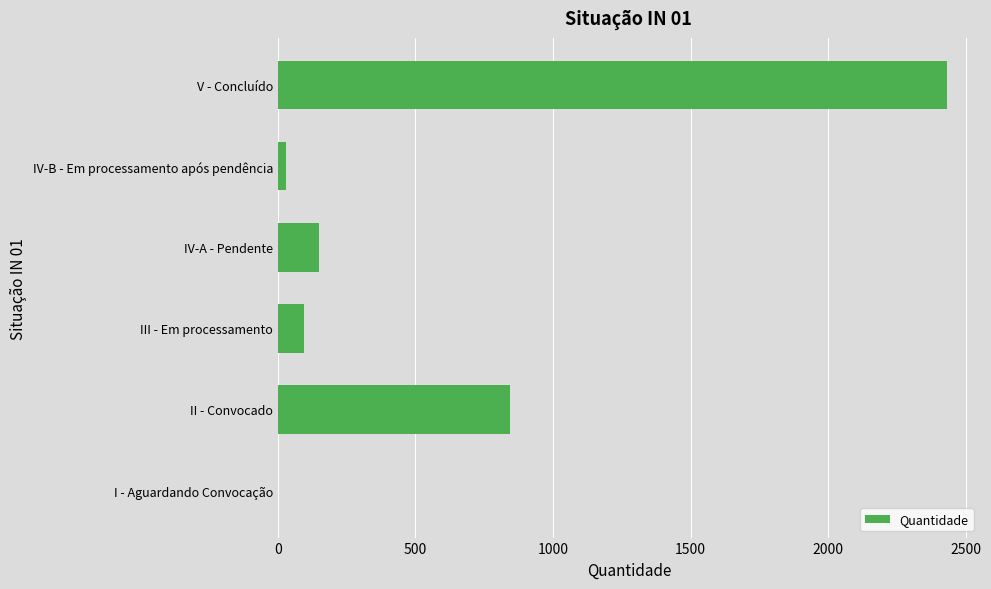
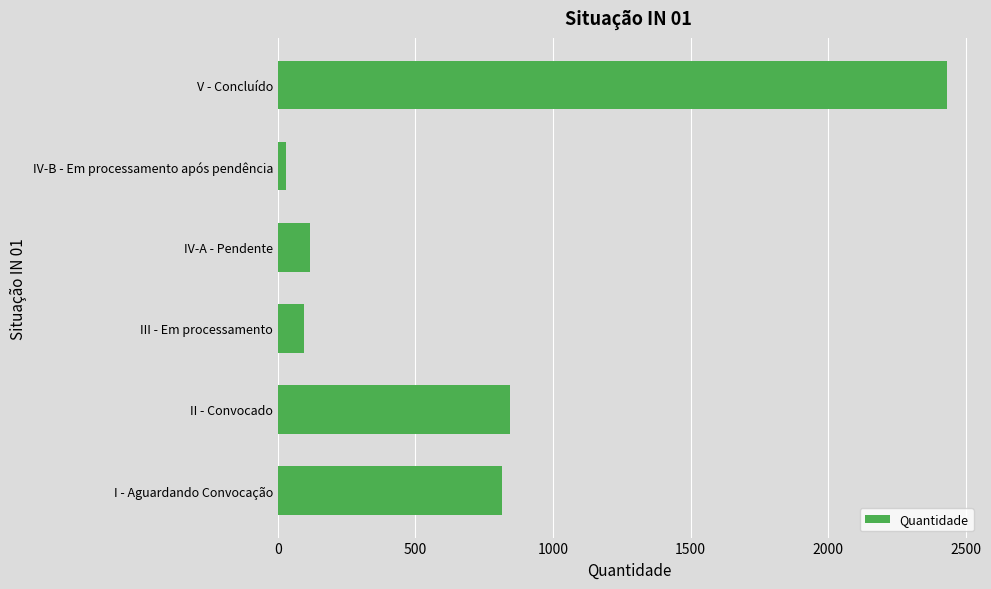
IV-A - Pendente: 150 -> 120
I - Aguardando Convocação: 0 -> 820
